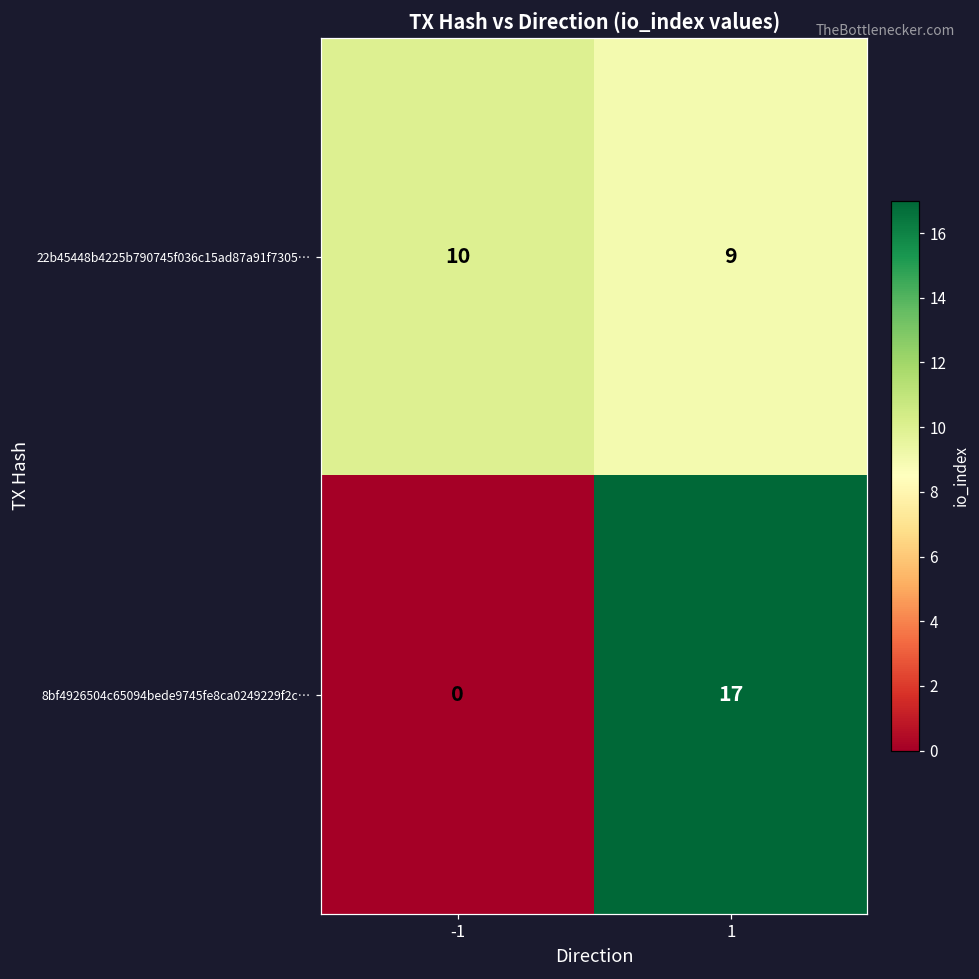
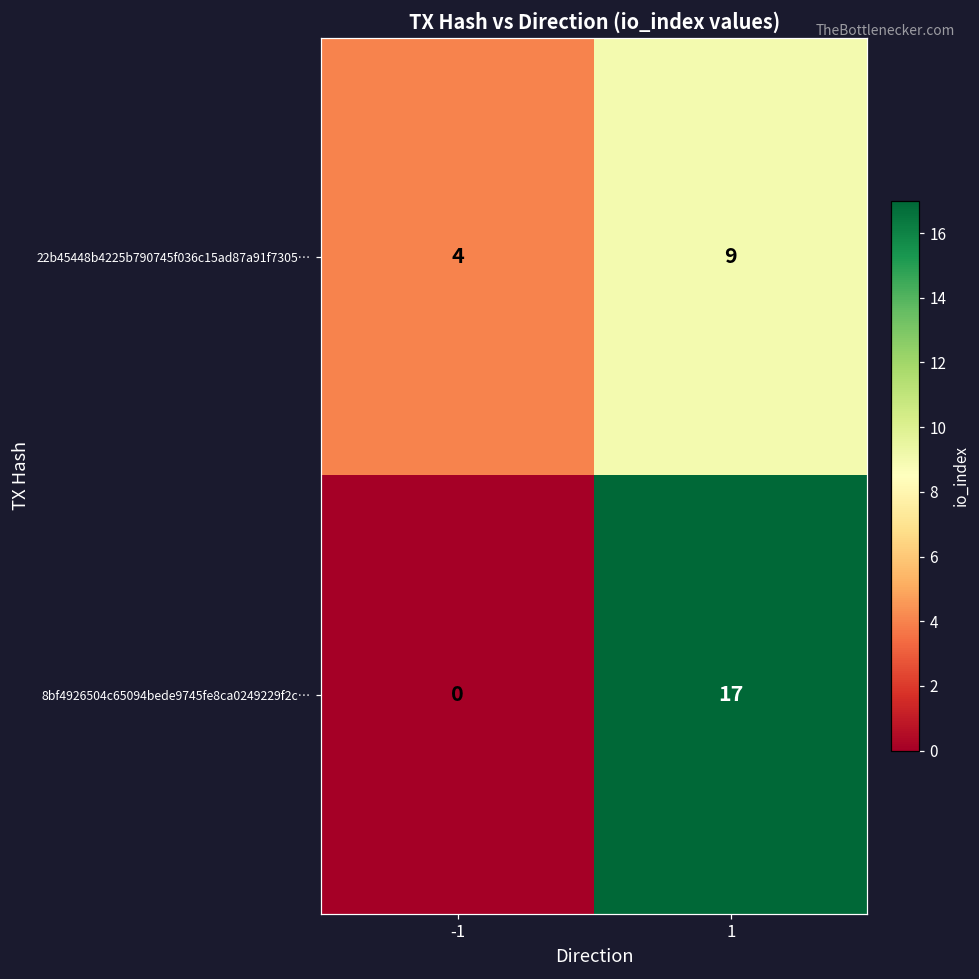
22b45448b4225b790745f036c15ad87a91f7305…, -1: 10 -> 4
